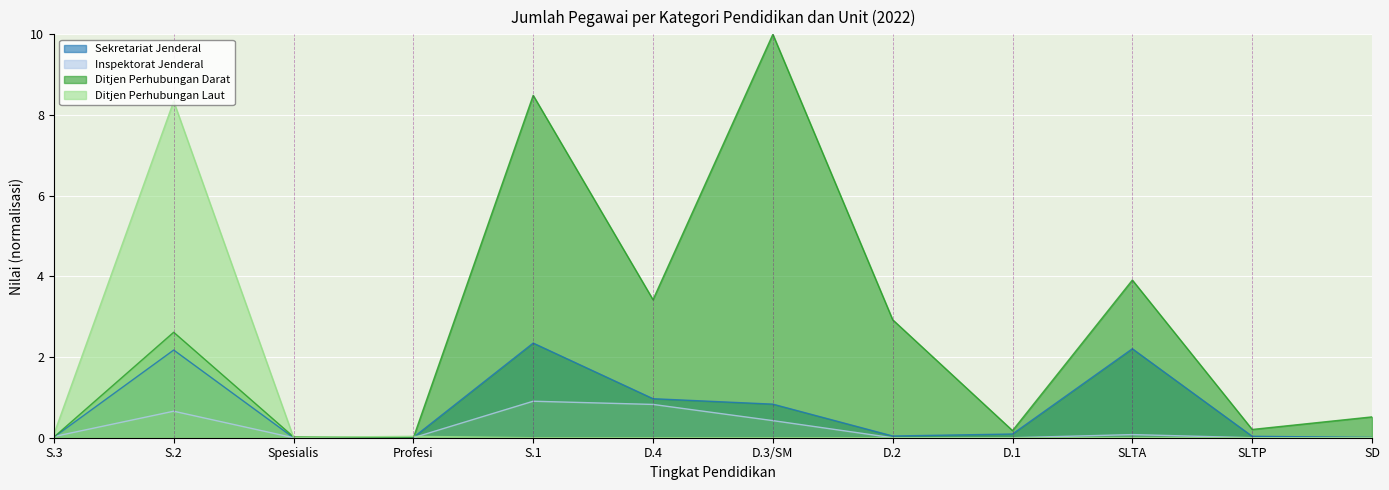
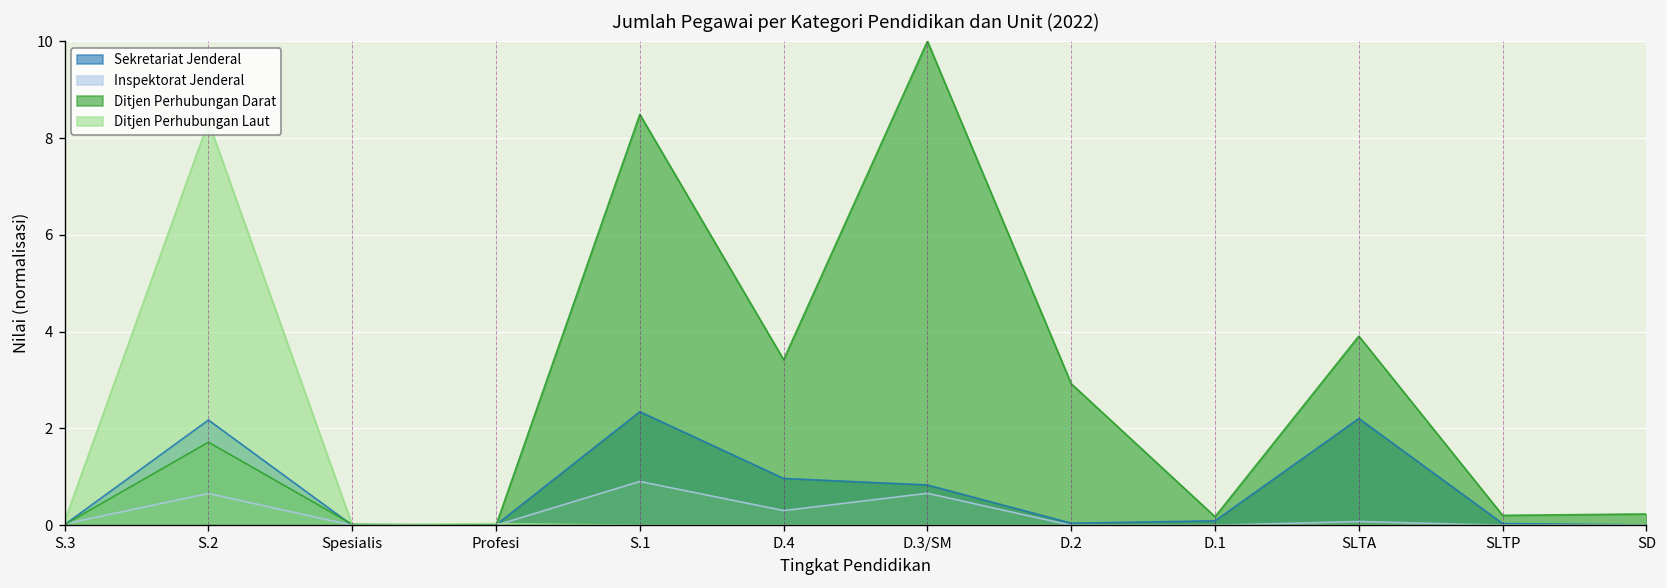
Ditjen Perhubungan Darat, S.2: 2.6 -> 1.7
Inspektorat Jenderal, D.4: 0.8 -> 0.3
Inspektorat Jenderal, D.3/SM: 0.4 -> 0.7
Ditjen Perhubungan Darat, SD: 0.5 -> 0.2
